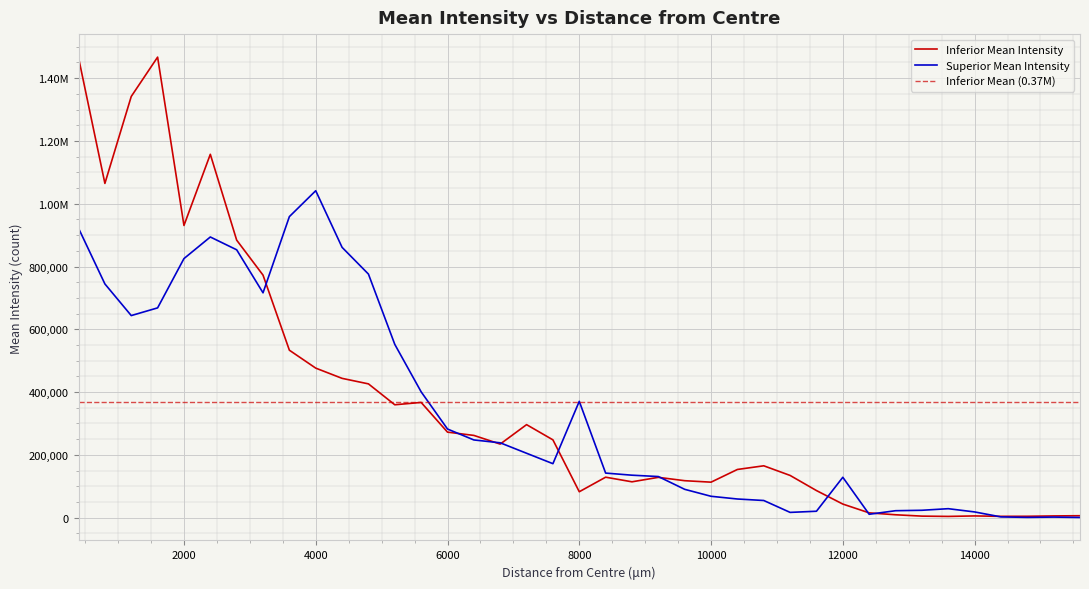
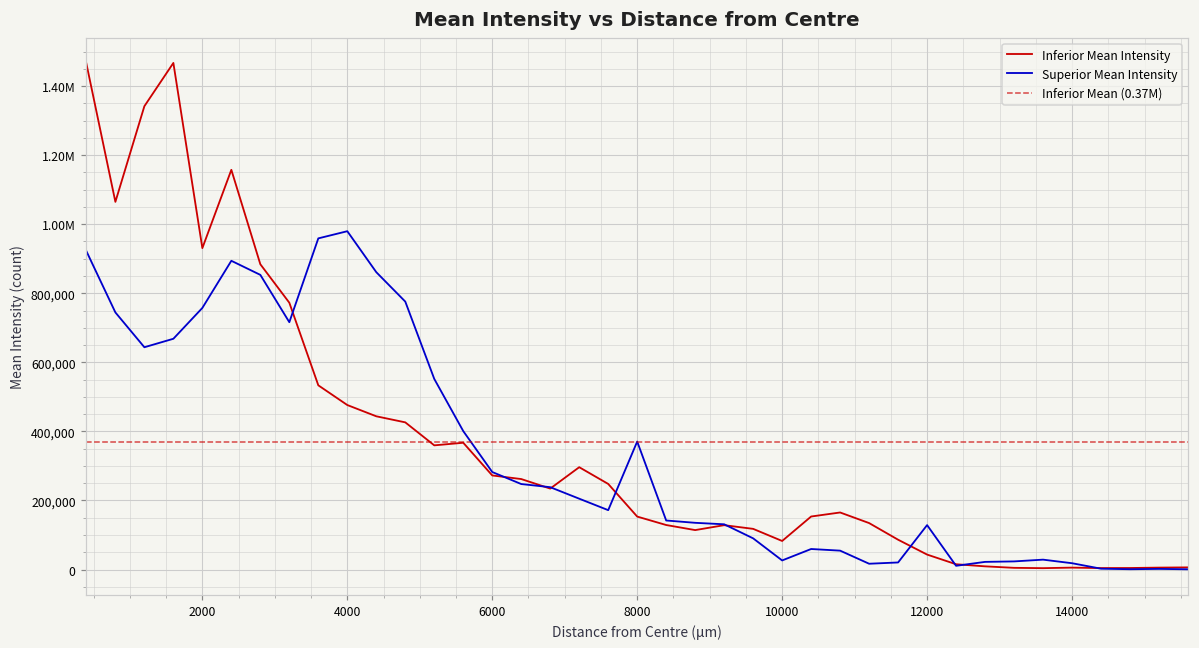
Superior Mean Intensity, 2000: 830,000 -> 760,000
Superior Mean Intensity, 4000: 1,040,000 -> 980,000
Inferior Mean Intensity, 8000: 80,000 -> 150,000
Inferior Mean Intensity, 10000: 110,000 -> 80,000
Superior Mean Intensity, 10000: 70,000 -> 30,000
